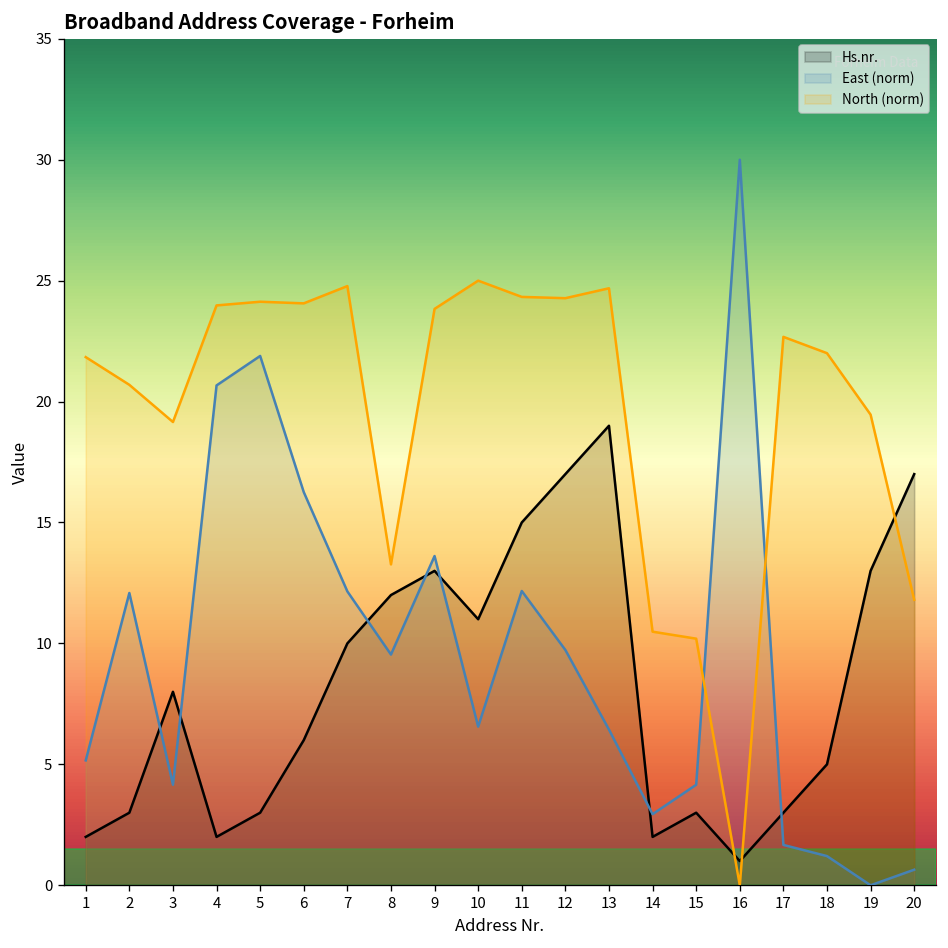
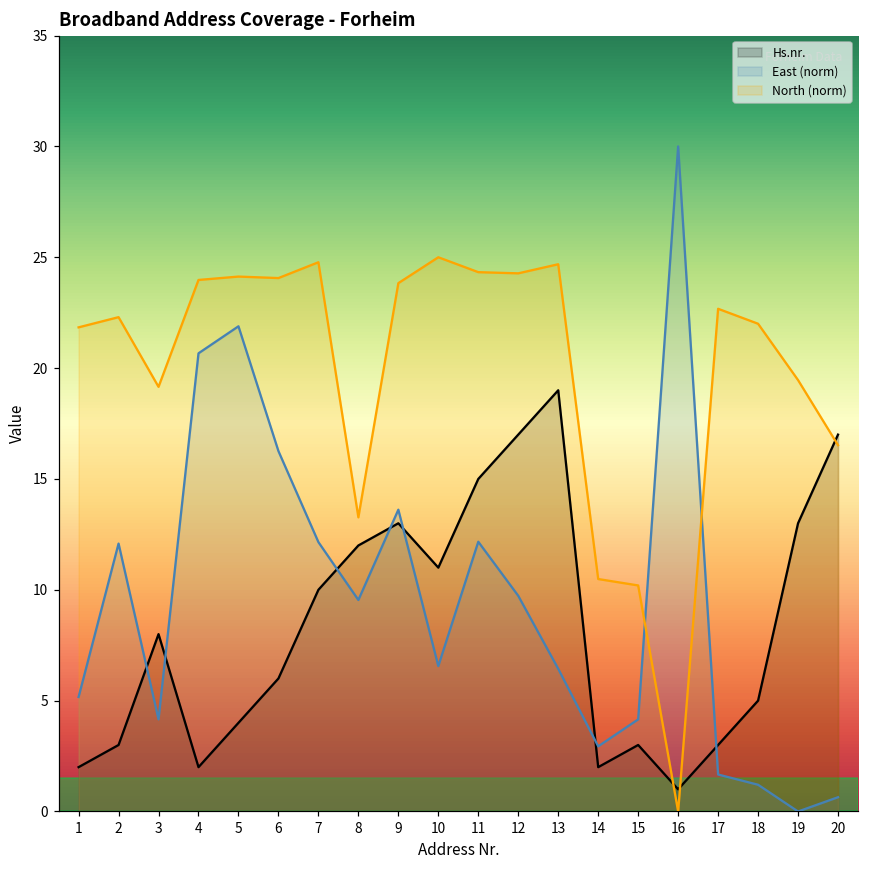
North (norm), 2: 20.7 -> 22.3
Hs.nr., 5: 3 -> 4
North (norm), 20: 11.8 -> 16.5
